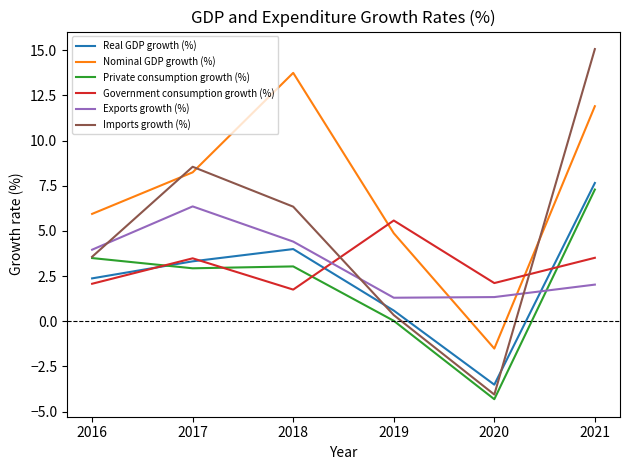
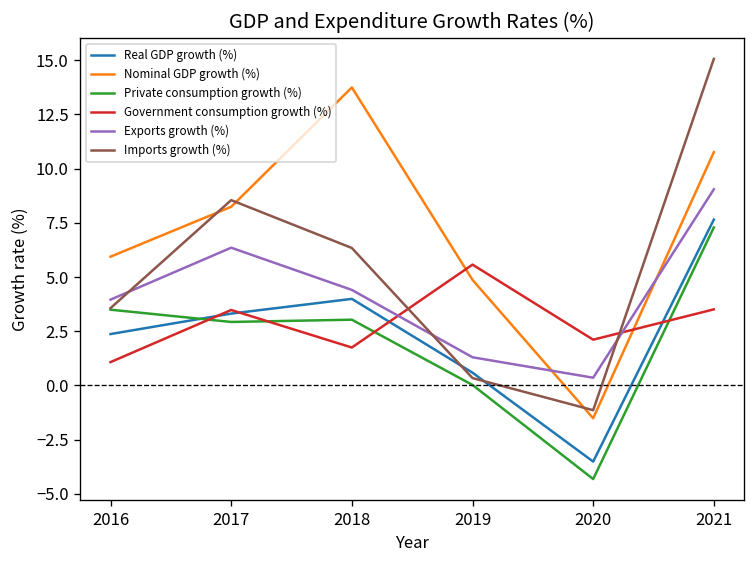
Government consumption growth (%), 2016: 2.1 -> 1.1
Exports growth (%), 2020: 1.3 -> 0.4
Imports growth (%), 2020: -4.1 -> -1.1
Nominal GDP growth (%), 2021: 11.9 -> 10.8
Exports growth (%), 2021: 2.0 -> 9.0
